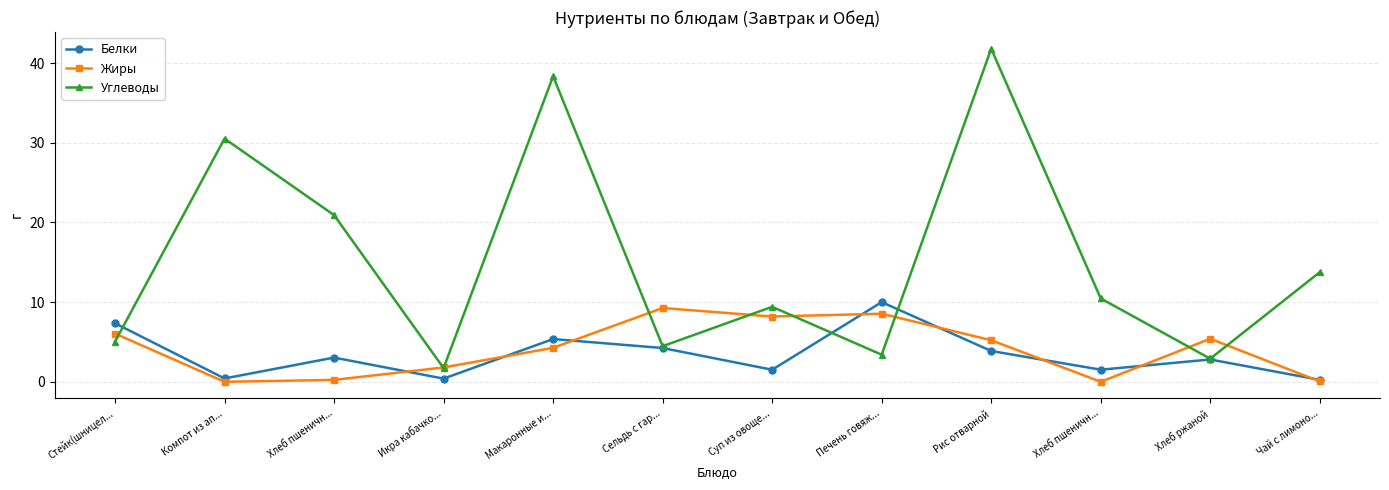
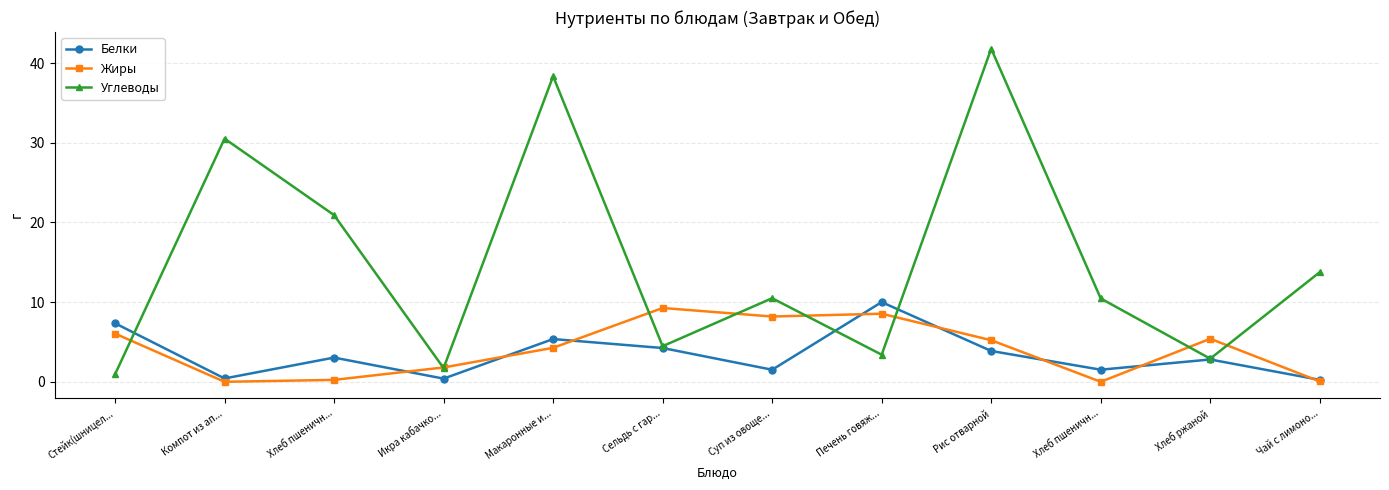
Углеводы, Стейк(шницел...: 5 -> 1
Углеводы, Суп из овоще...: 9 -> 10
